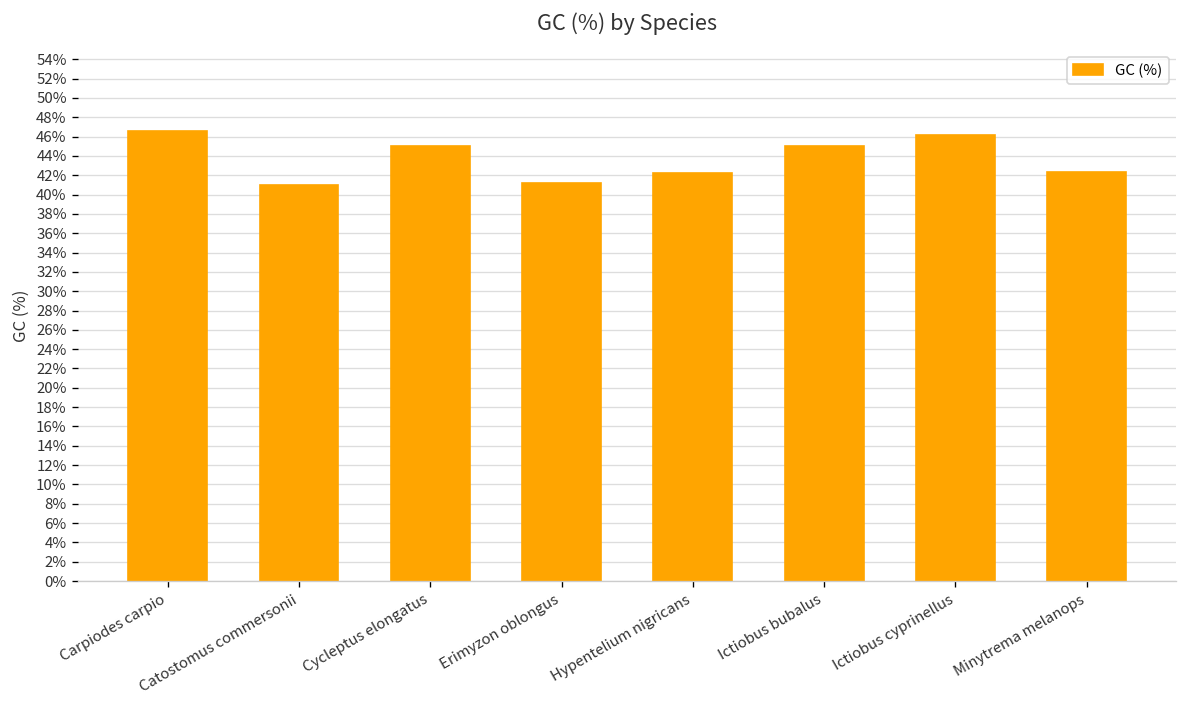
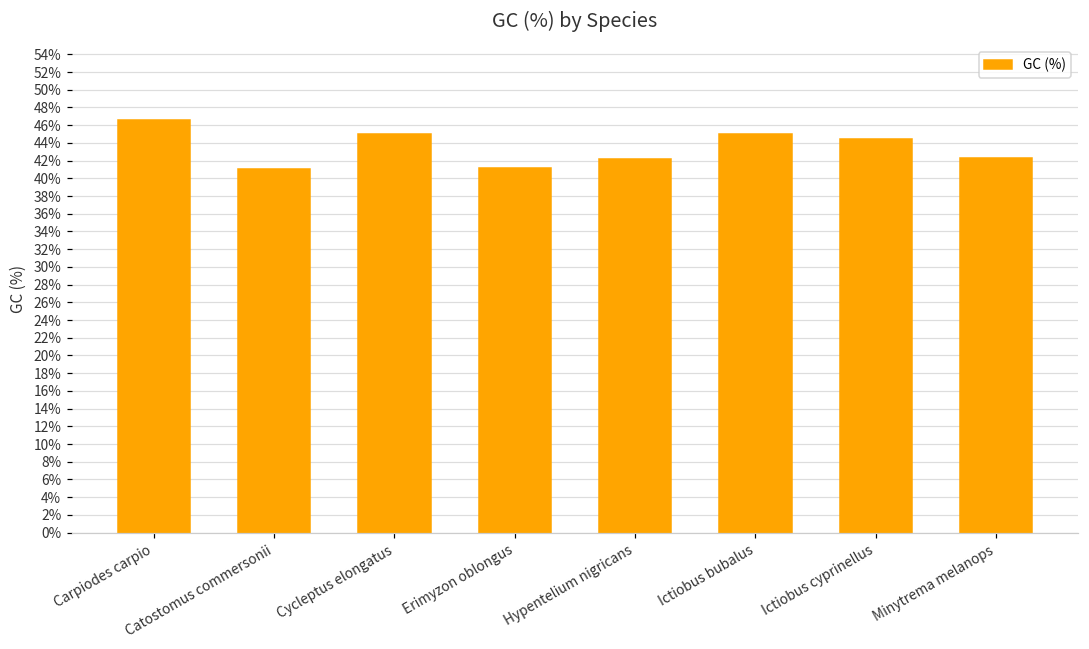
Ictiobus cyprinellus: 46% -> 44%
